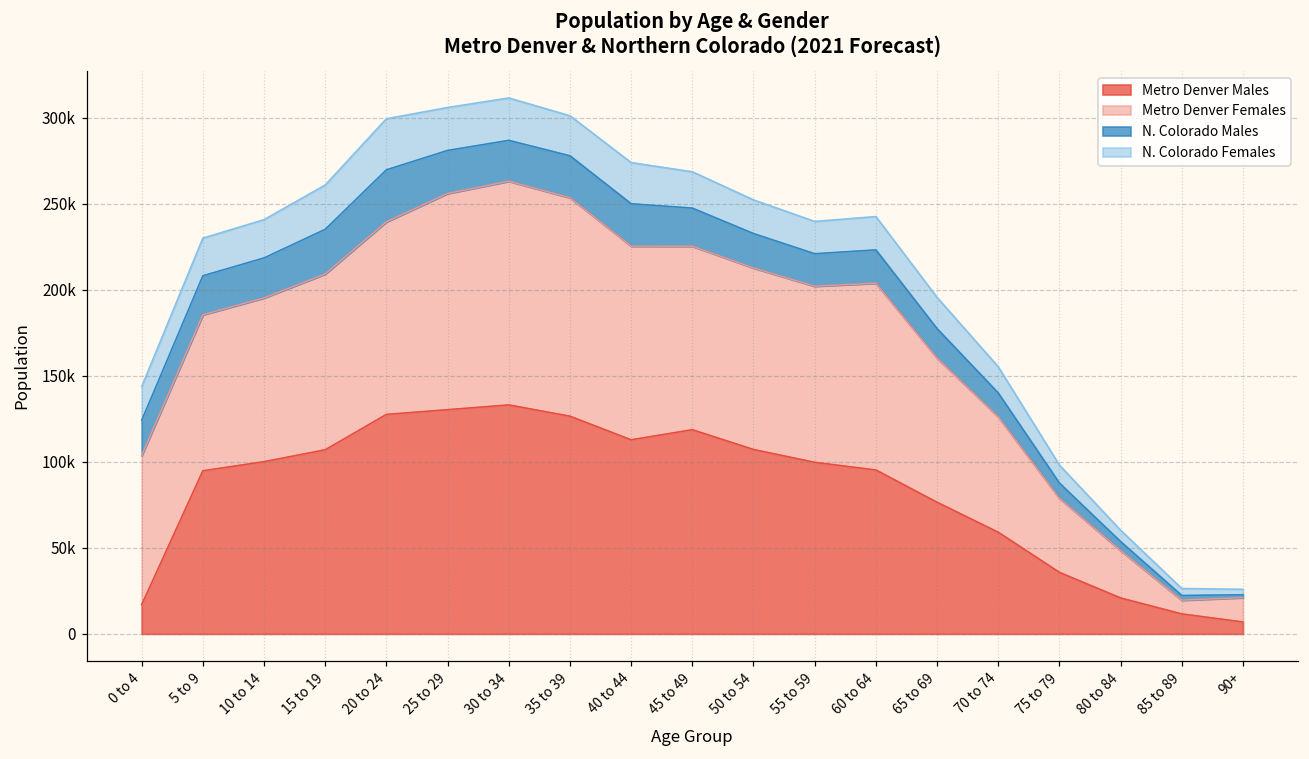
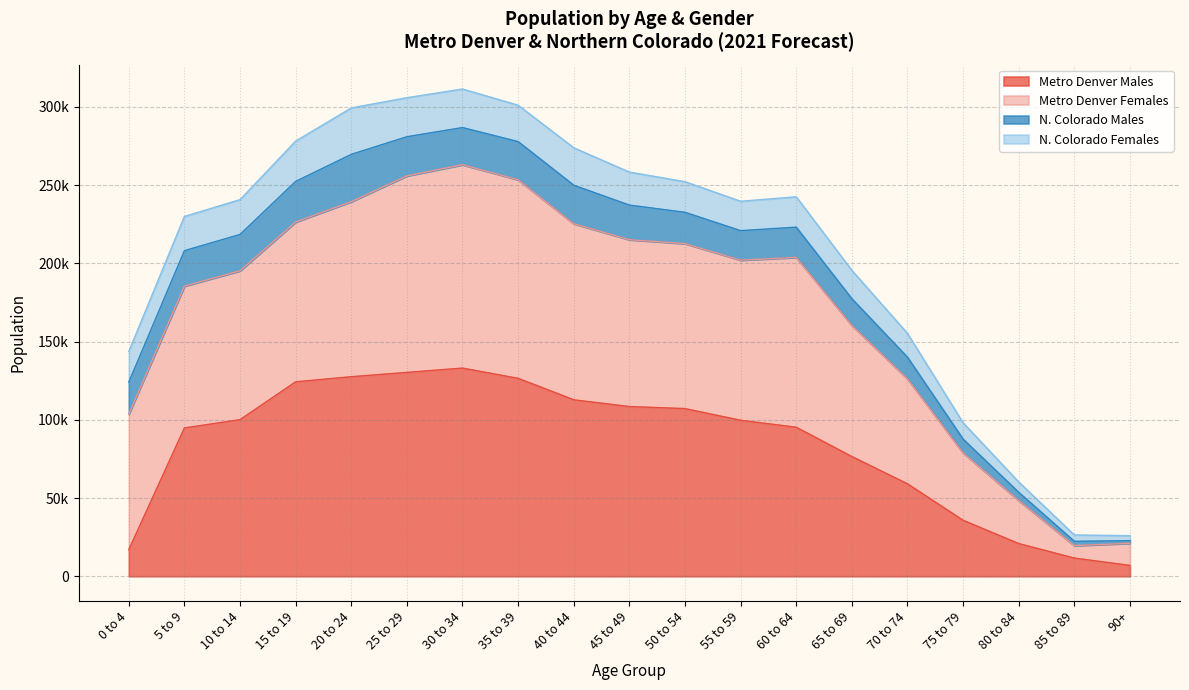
Metro Denver Males, 15 to 19: 107000 -> 124000
Metro Denver Males, 45 to 49: 119000 -> 108000
